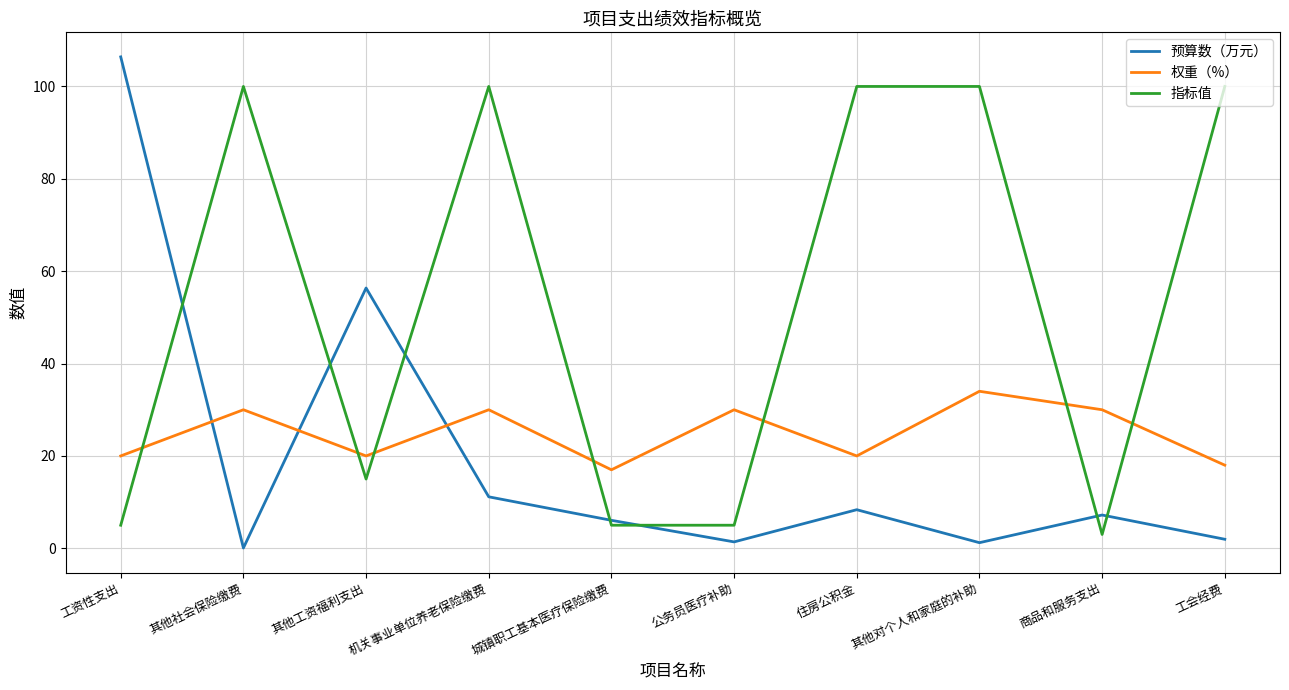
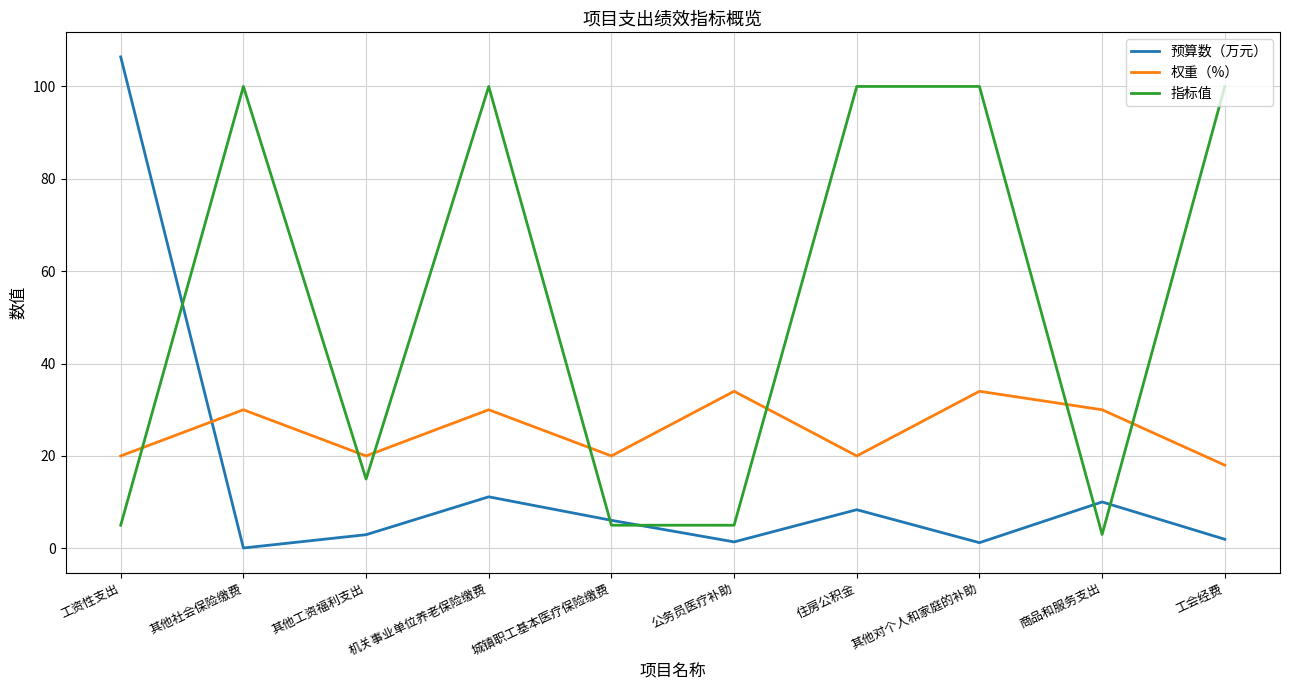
预算数（万元）, 其他工资福利支出: 56 -> 3
权重（%）, 城镇职工基本医疗保险缴费: 17 -> 20
权重（%）, 公务员医疗补助: 30 -> 34
预算数（万元）, 商品和服务支出: 7 -> 10
